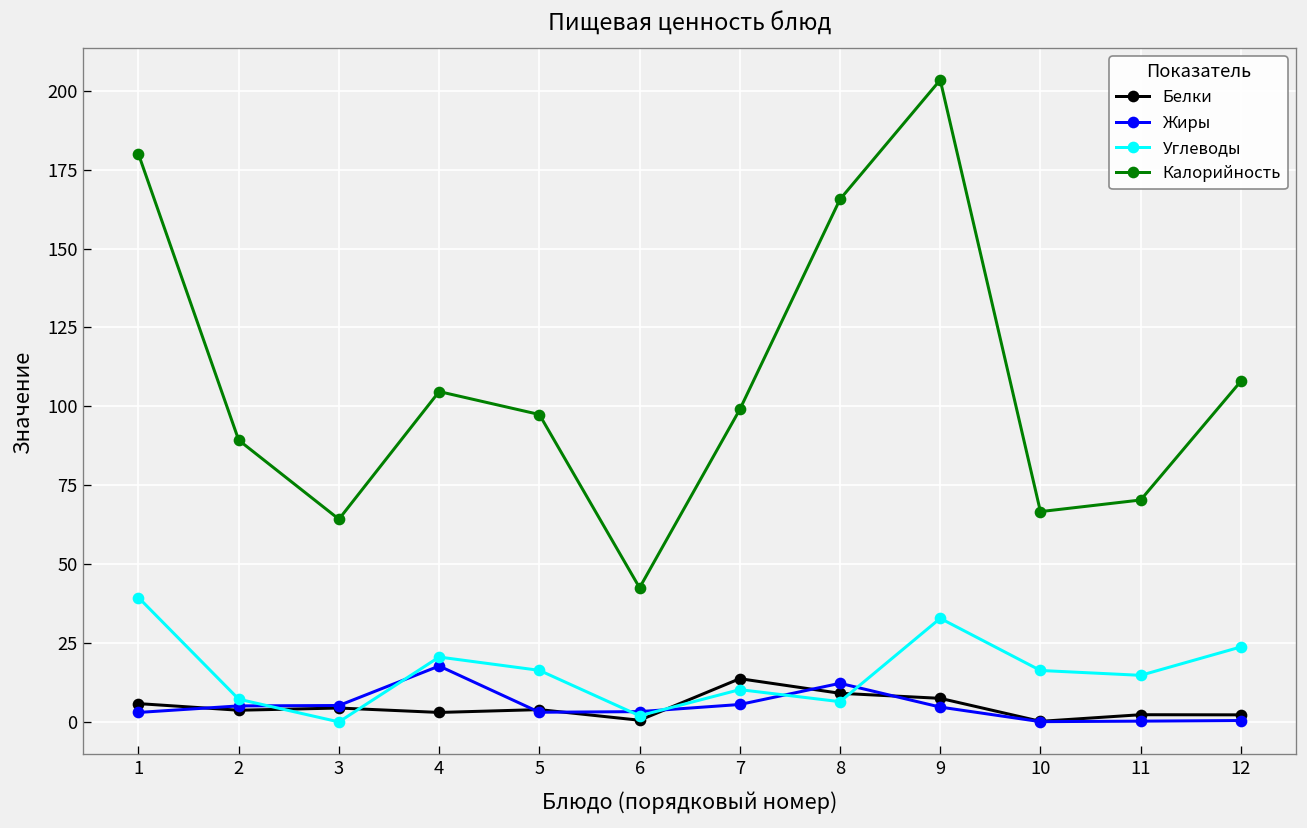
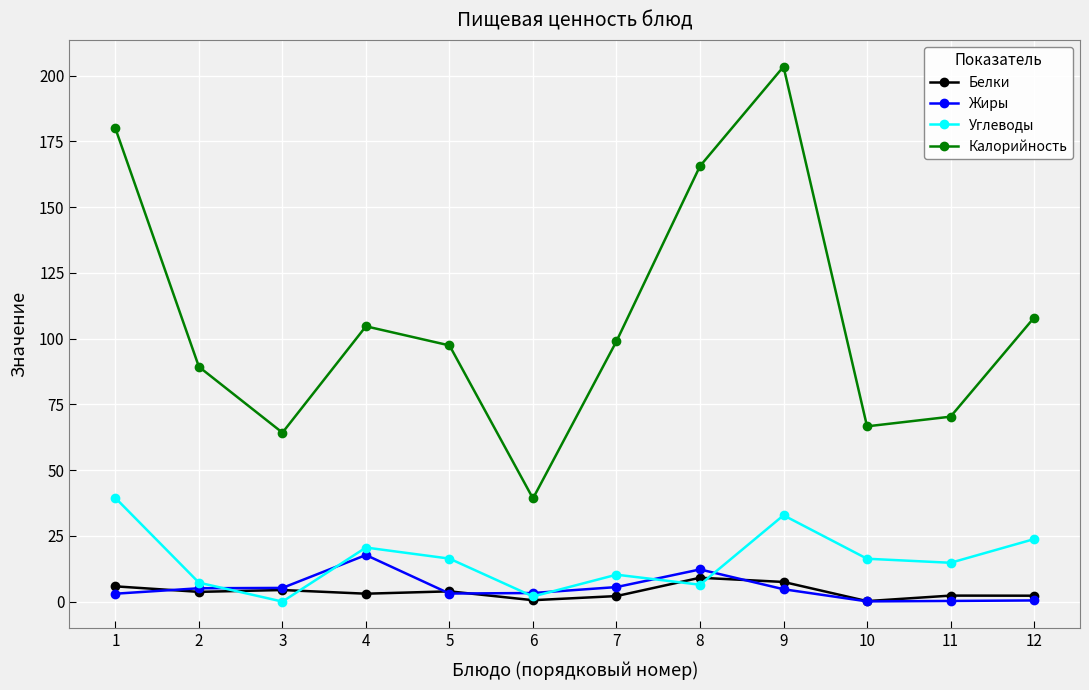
Калорийность, 6: 43 -> 39
Белки, 7: 14 -> 2
